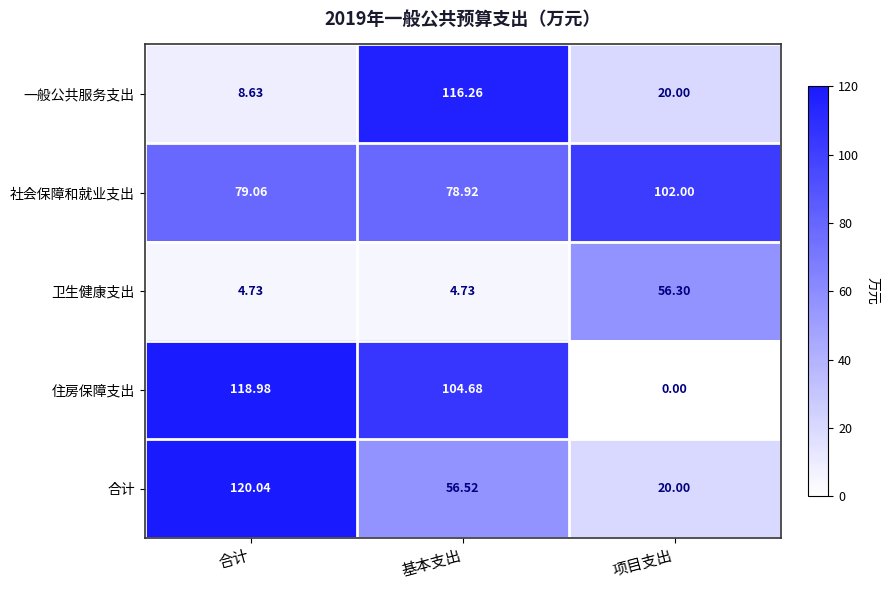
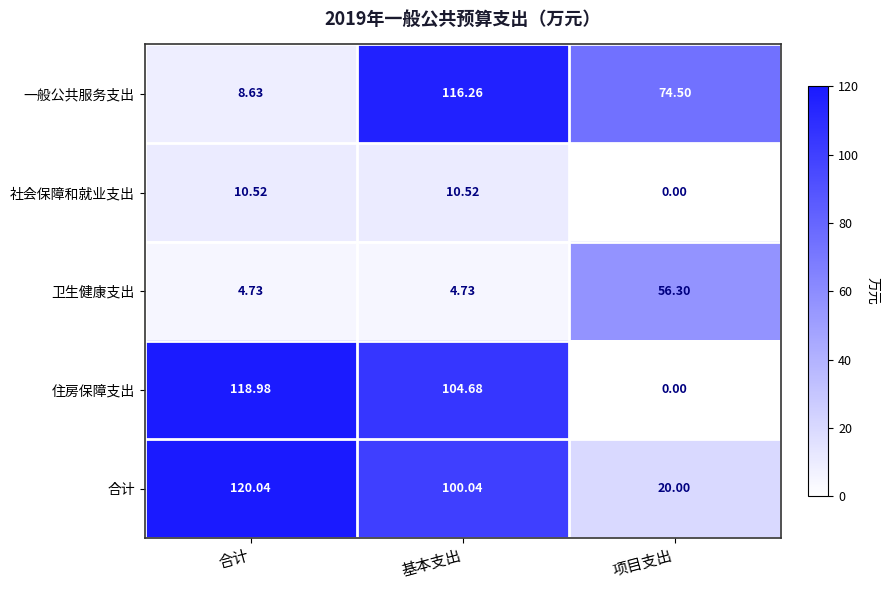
一般公共服务支出, 项目支出: 20.00 -> 74.50
社会保障和就业支出, 合计: 79.06 -> 10.52
社会保障和就业支出, 基本支出: 78.92 -> 10.52
社会保障和就业支出, 项目支出: 102.00 -> 0.00
合计, 基本支出: 56.52 -> 100.04
